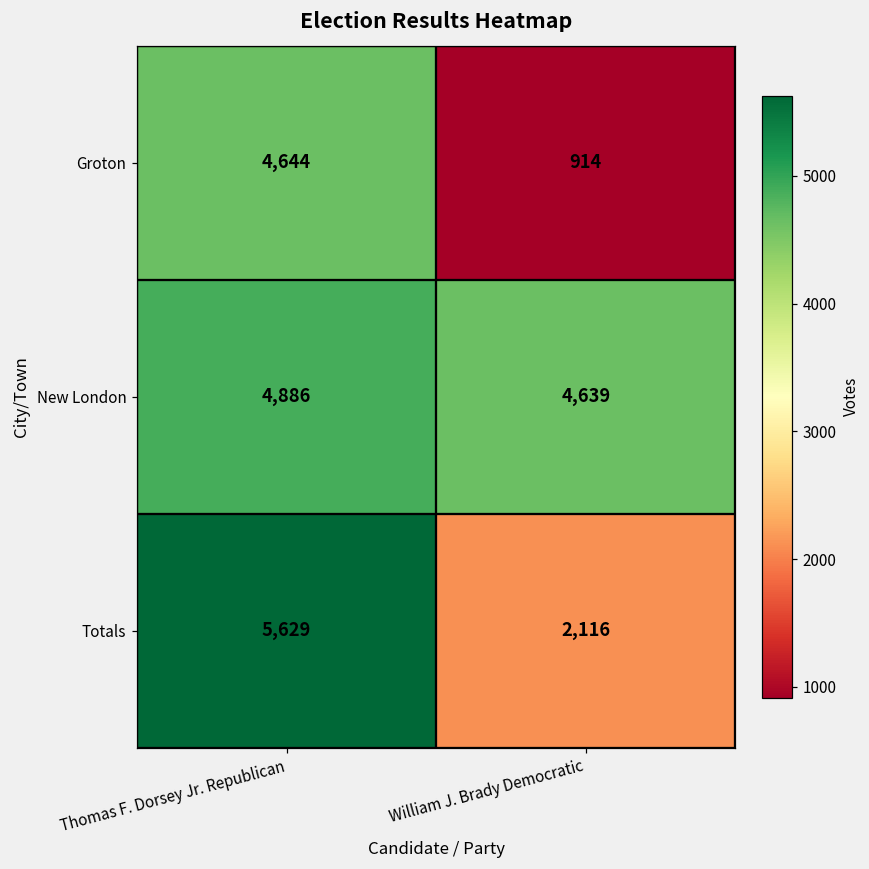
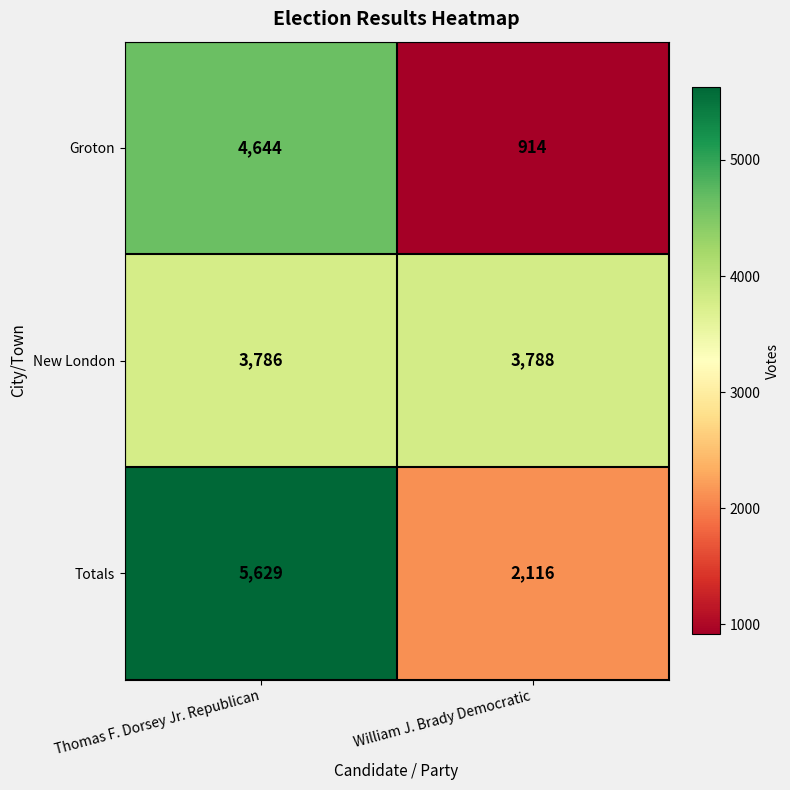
New London, Thomas F. Dorsey Jr. Republican: 4,886 -> 3,786
New London, William J. Brady Democratic: 4,639 -> 3,788
